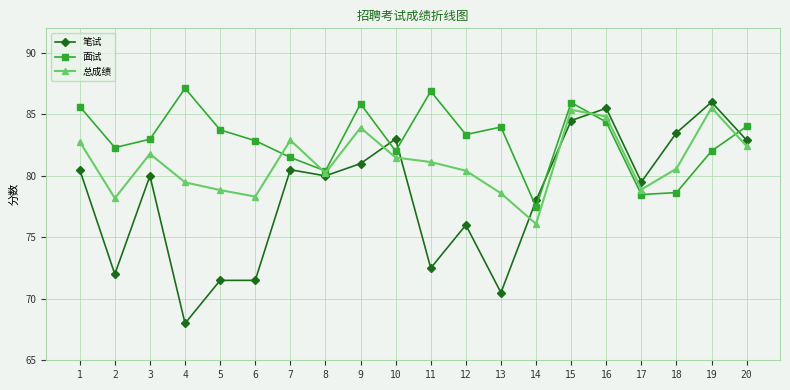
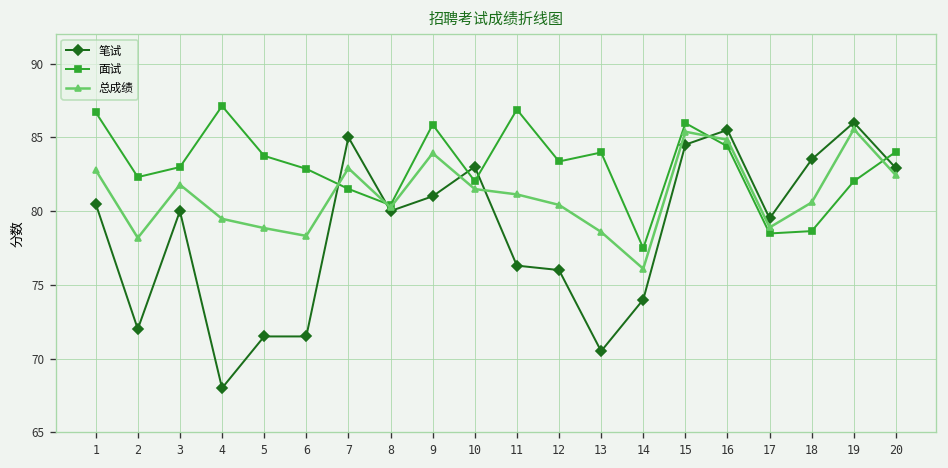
面试, 1: 85.6 -> 86.7
笔试, 7: 80.5 -> 85.0
笔试, 11: 72.5 -> 76.3
笔试, 14: 78 -> 74
